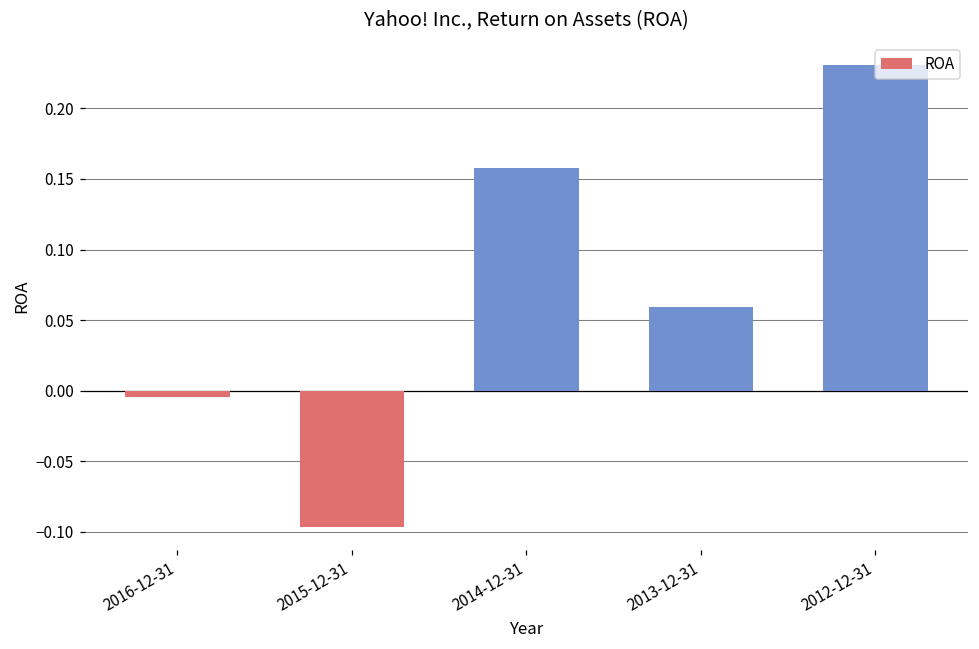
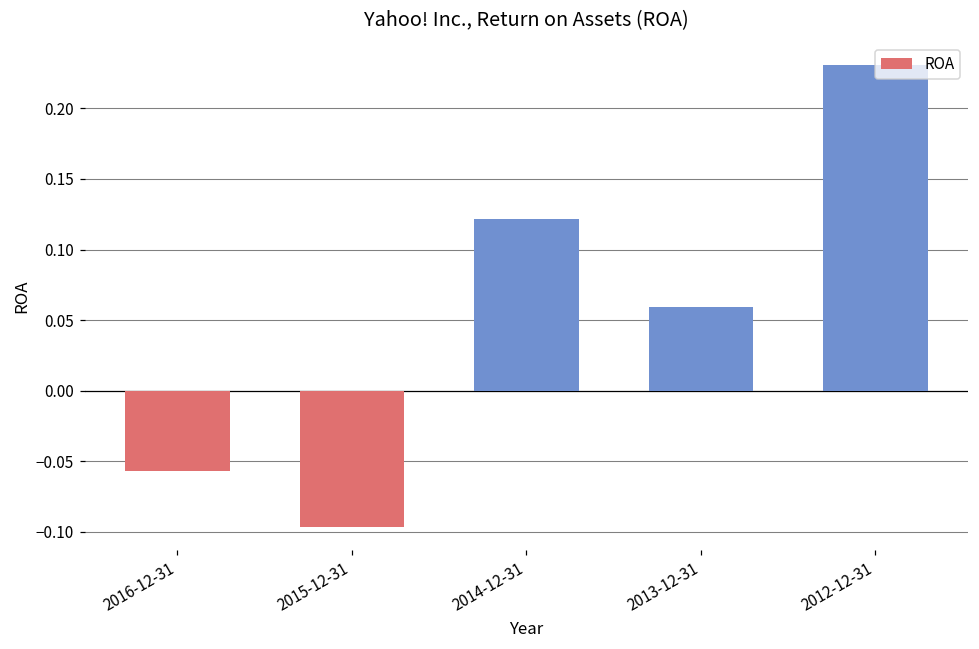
2016-12-31: -0.005 -> -0.057
2014-12-31: 0.158 -> 0.121
